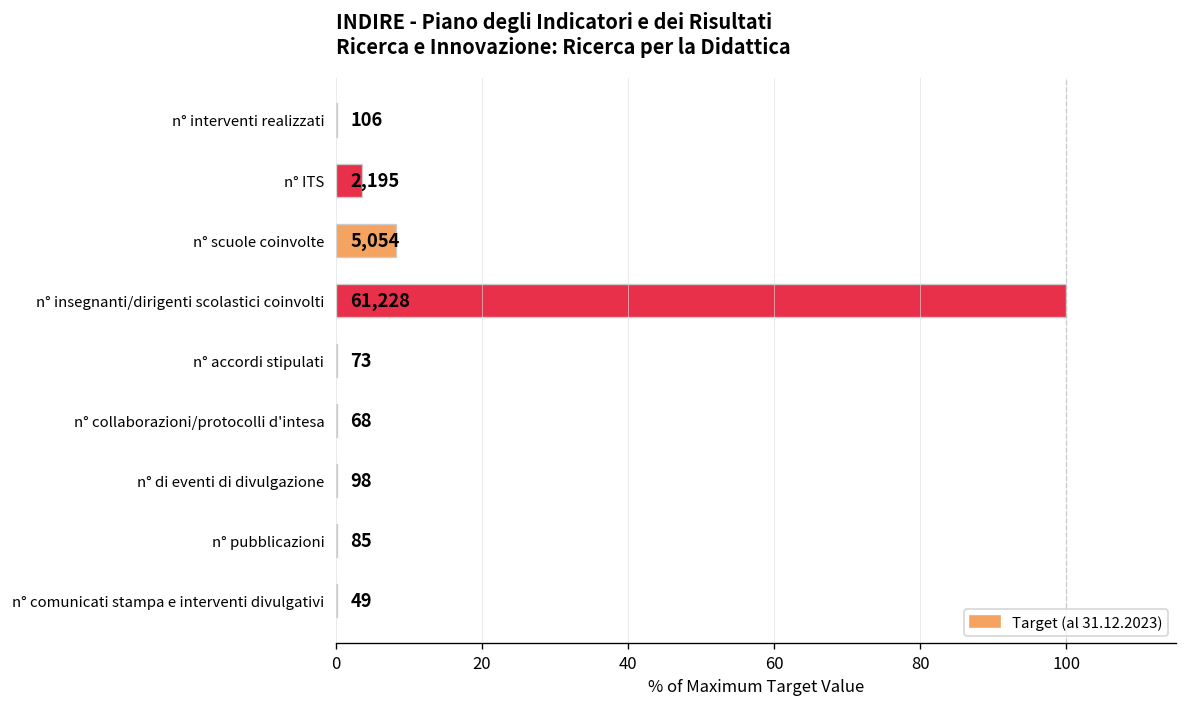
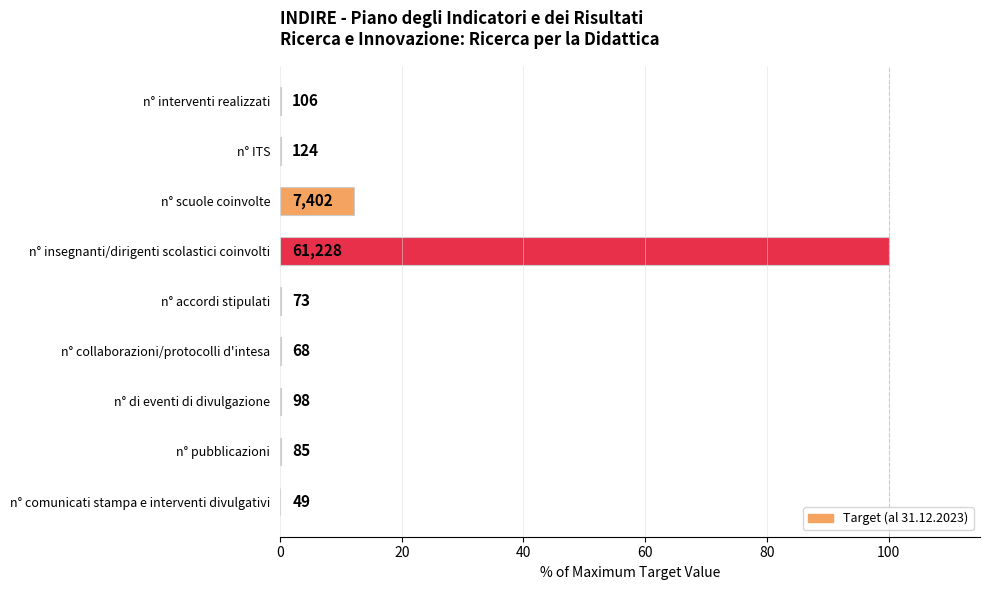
n° ITS: 2,195 -> 124
n° scuole coinvolte: 5,054 -> 7,402
